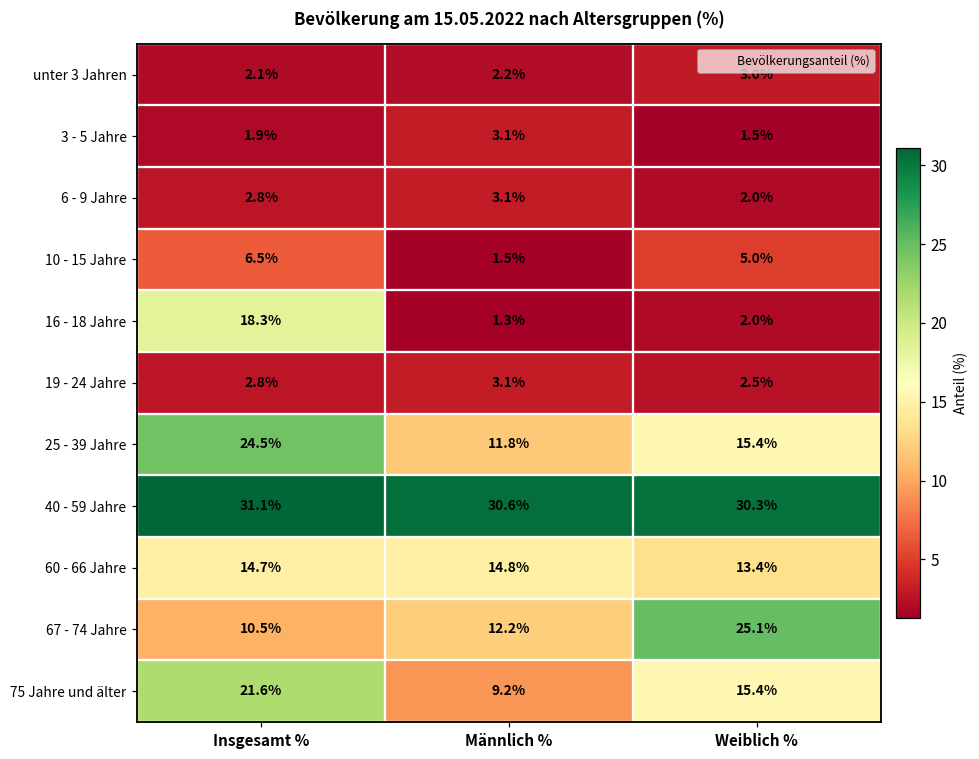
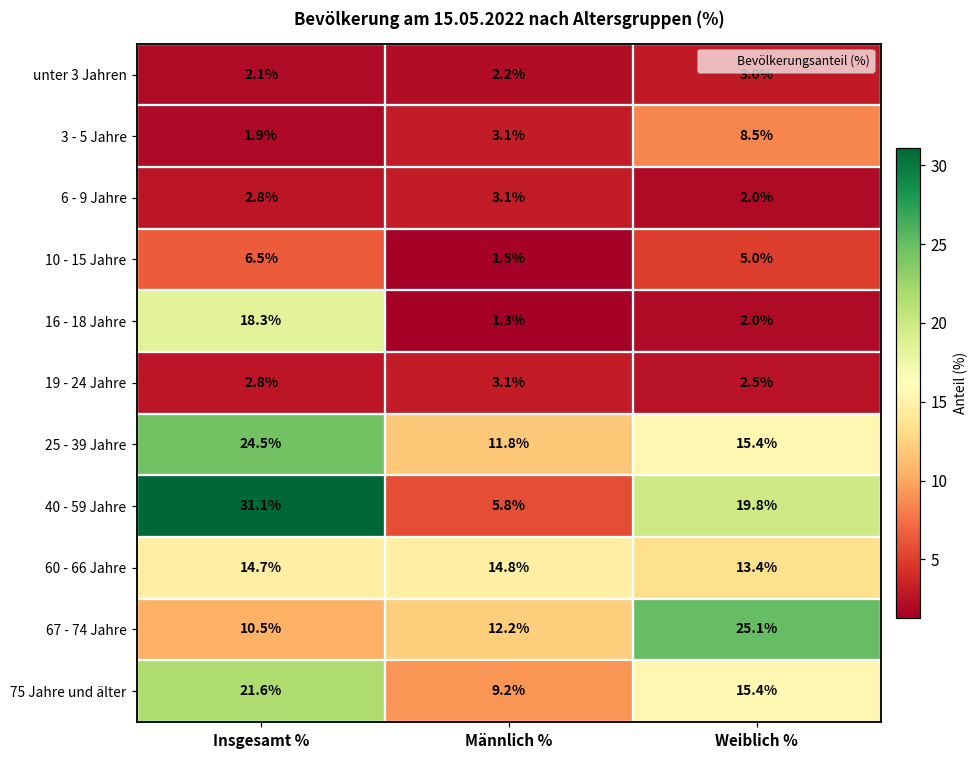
3 - 5 Jahre, Weiblich %: 1.5% -> 8.5%
40 - 59 Jahre, Männlich %: 30.6% -> 5.8%
40 - 59 Jahre, Weiblich %: 30.3% -> 19.8%
